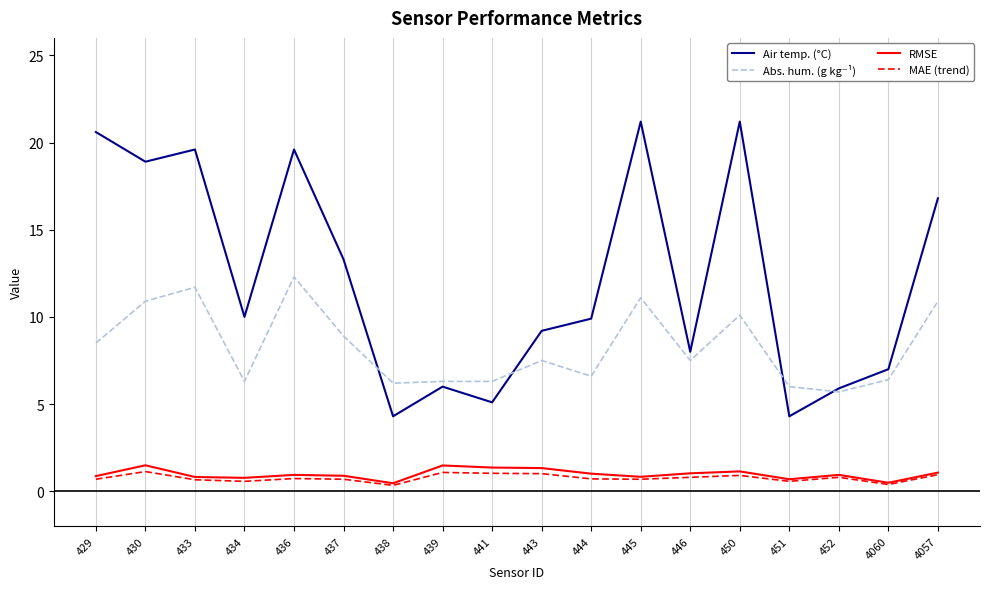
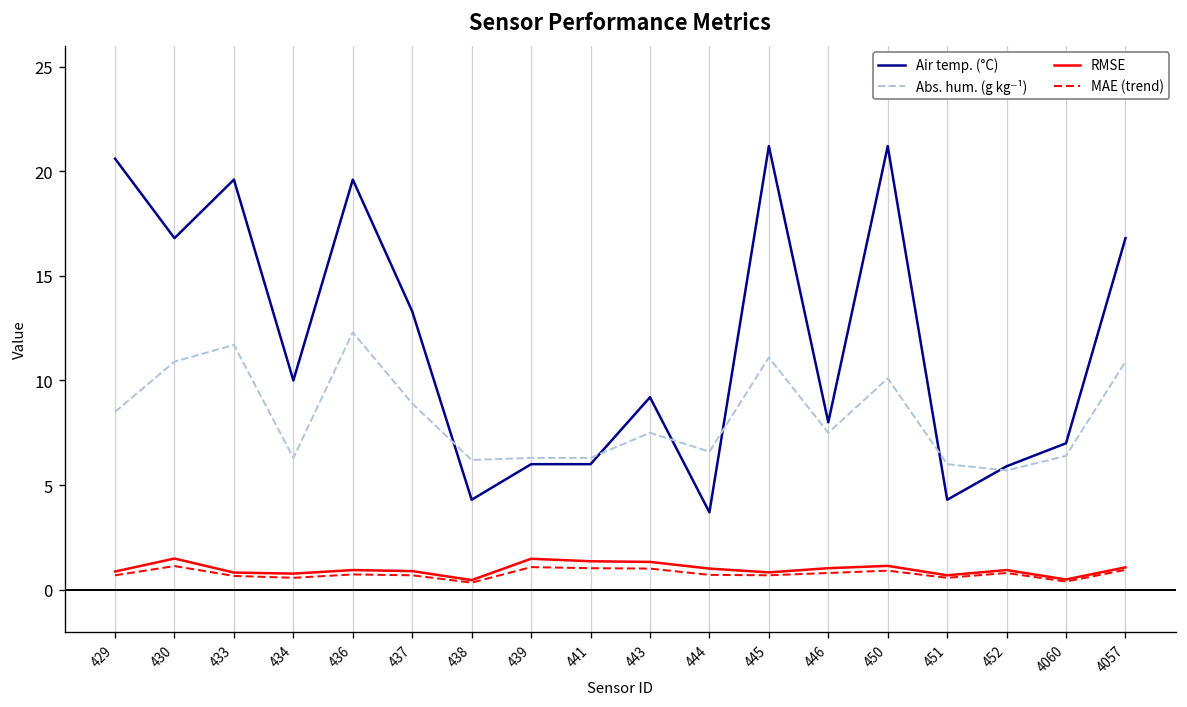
Air temp. (°C), 430: 18.9 -> 16.8
Air temp. (°C), 441: 5.1 -> 6.0
Air temp. (°C), 444: 9.9 -> 3.7
